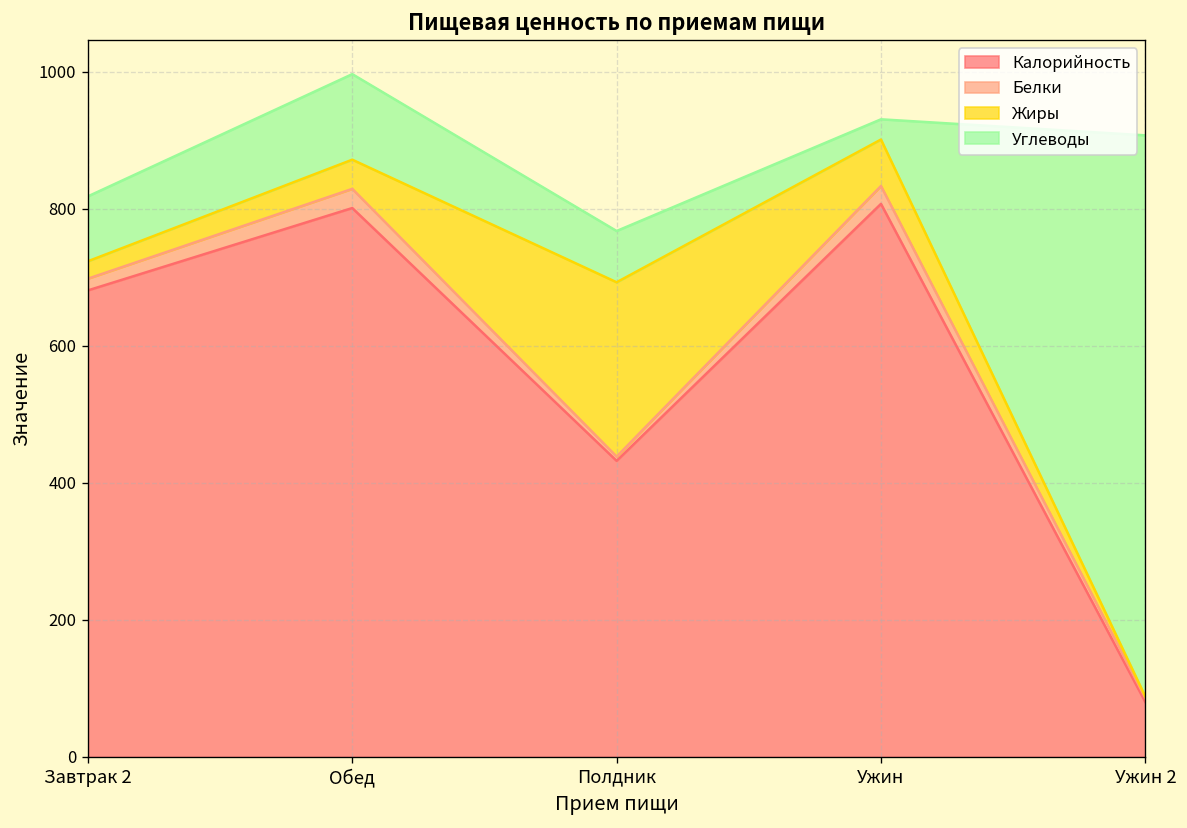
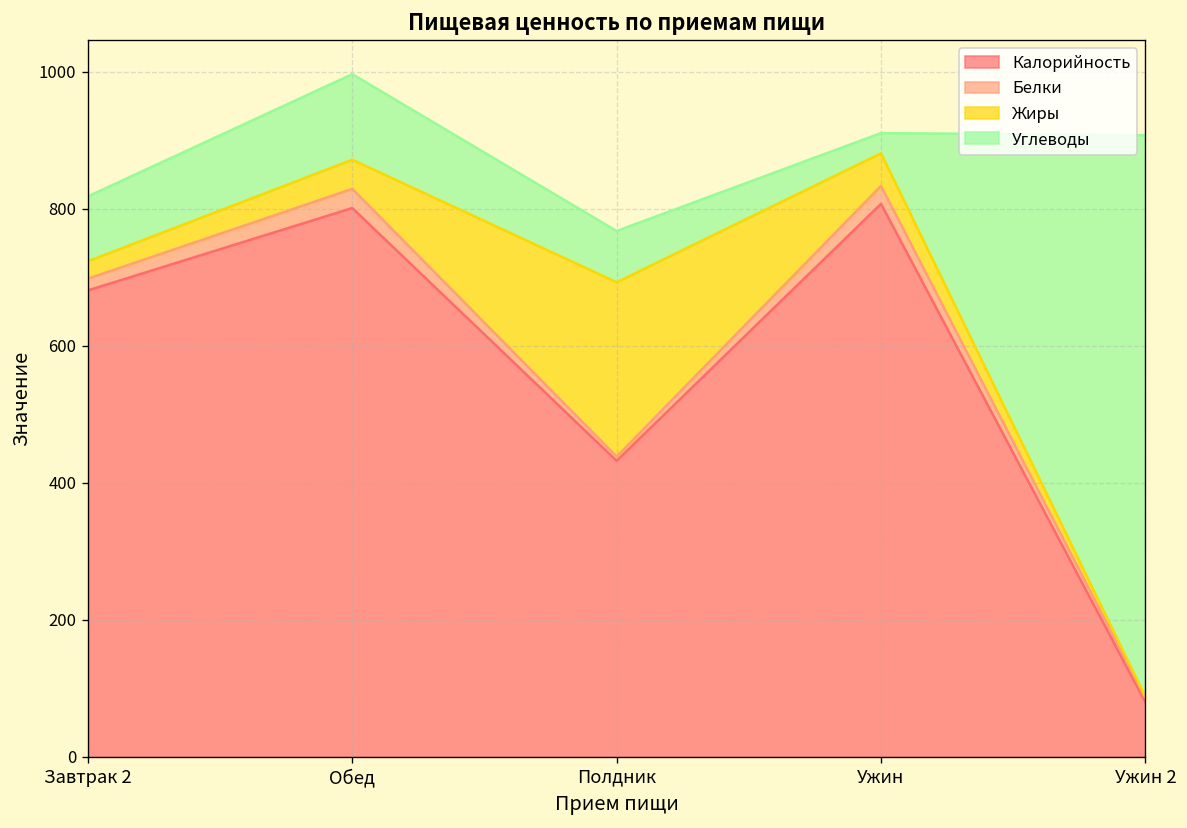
Жиры, Ужин: 70 -> 50
